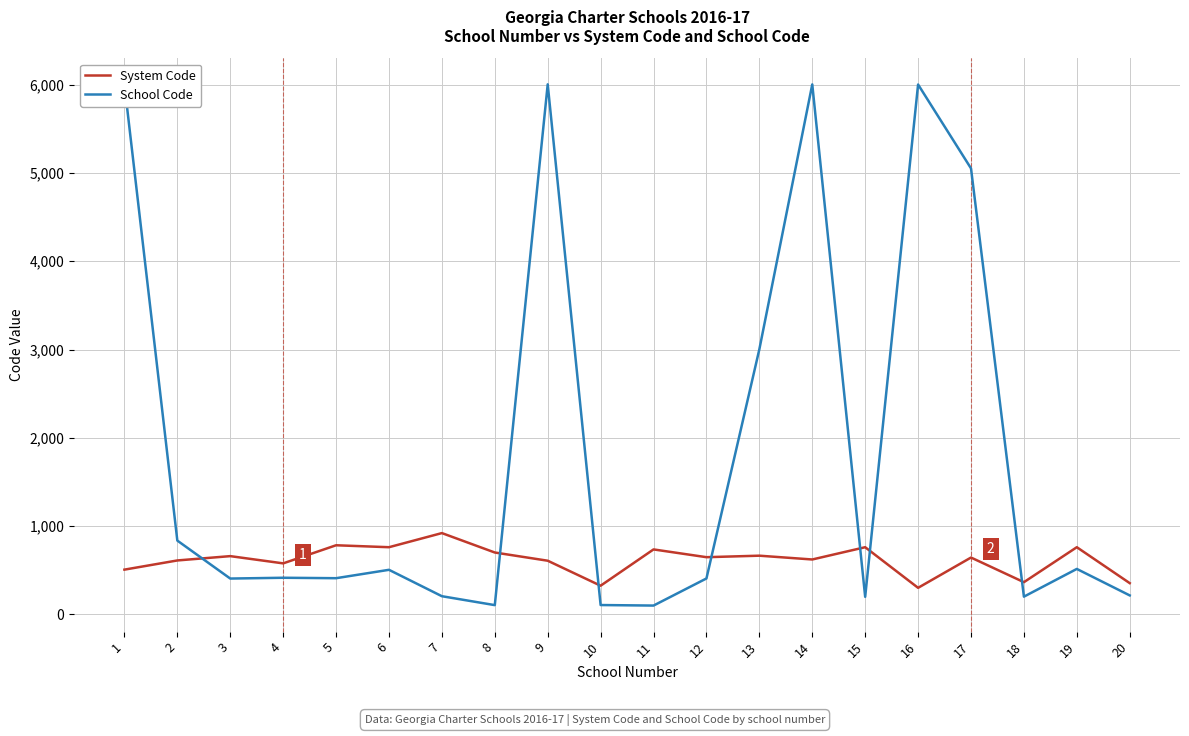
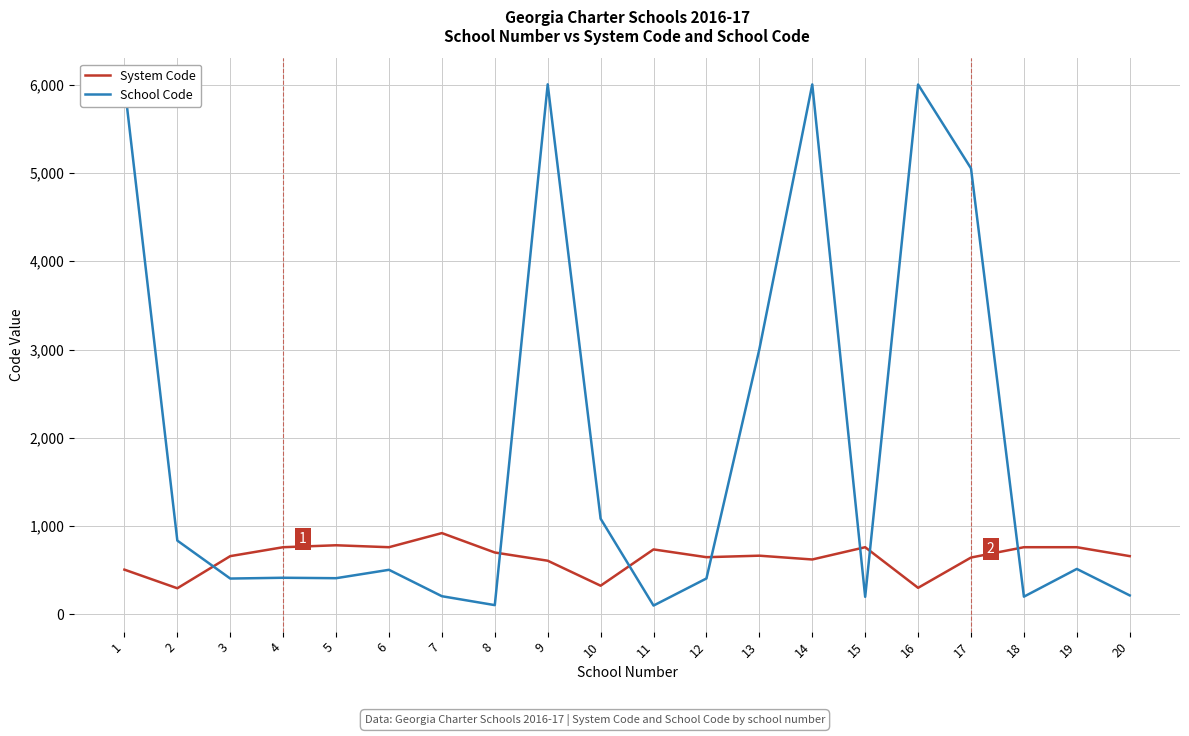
System Code, 2: 600 -> 300
System Code, 4: 600 -> 800
School Code, 10: 100 -> 1,100
System Code, 18: 400 -> 800
System Code, 20: 400 -> 700
